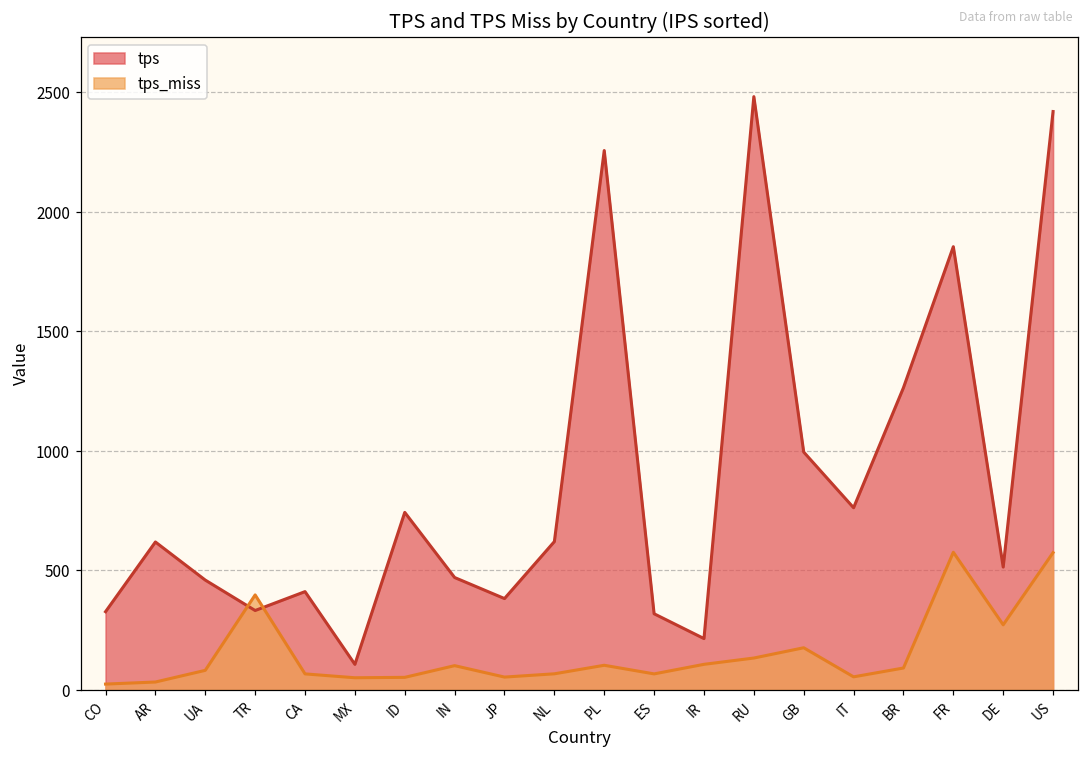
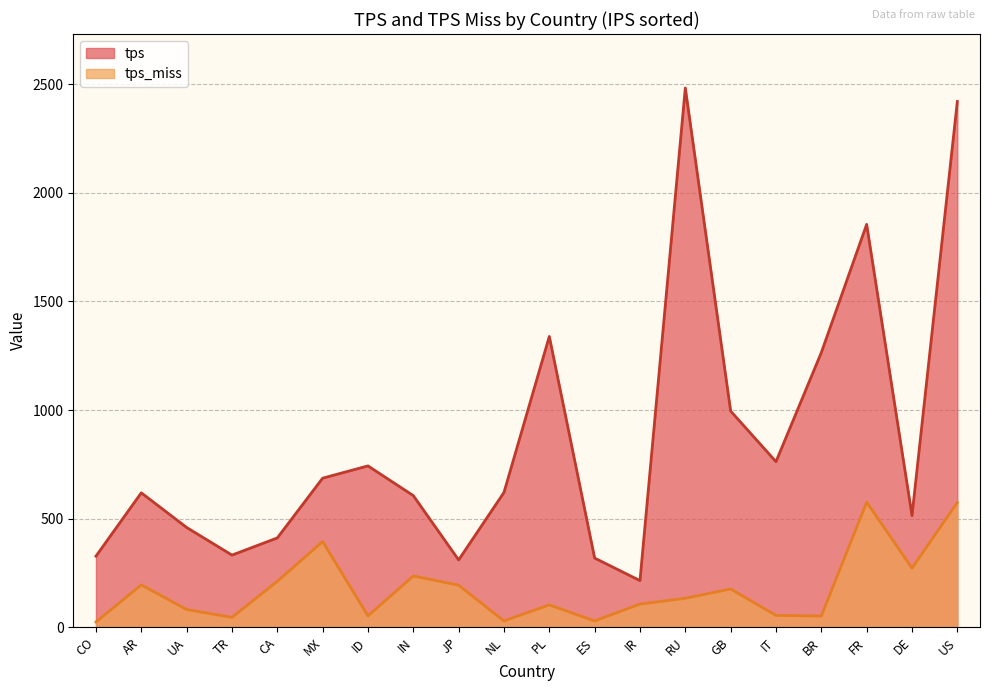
tps_miss, AR: 30 -> 200
tps_miss, TR: 400 -> 50
tps_miss, CA: 70 -> 210
tps, MX: 110 -> 690
tps_miss, MX: 50 -> 390
tps, IN: 470 -> 610
tps_miss, IN: 100 -> 240
tps, JP: 380 -> 310
tps_miss, JP: 50 -> 190
tps_miss, NL: 70 -> 30
tps, PL: 2260 -> 1340
tps_miss, ES: 70 -> 30
tps_miss, BR: 90 -> 50
